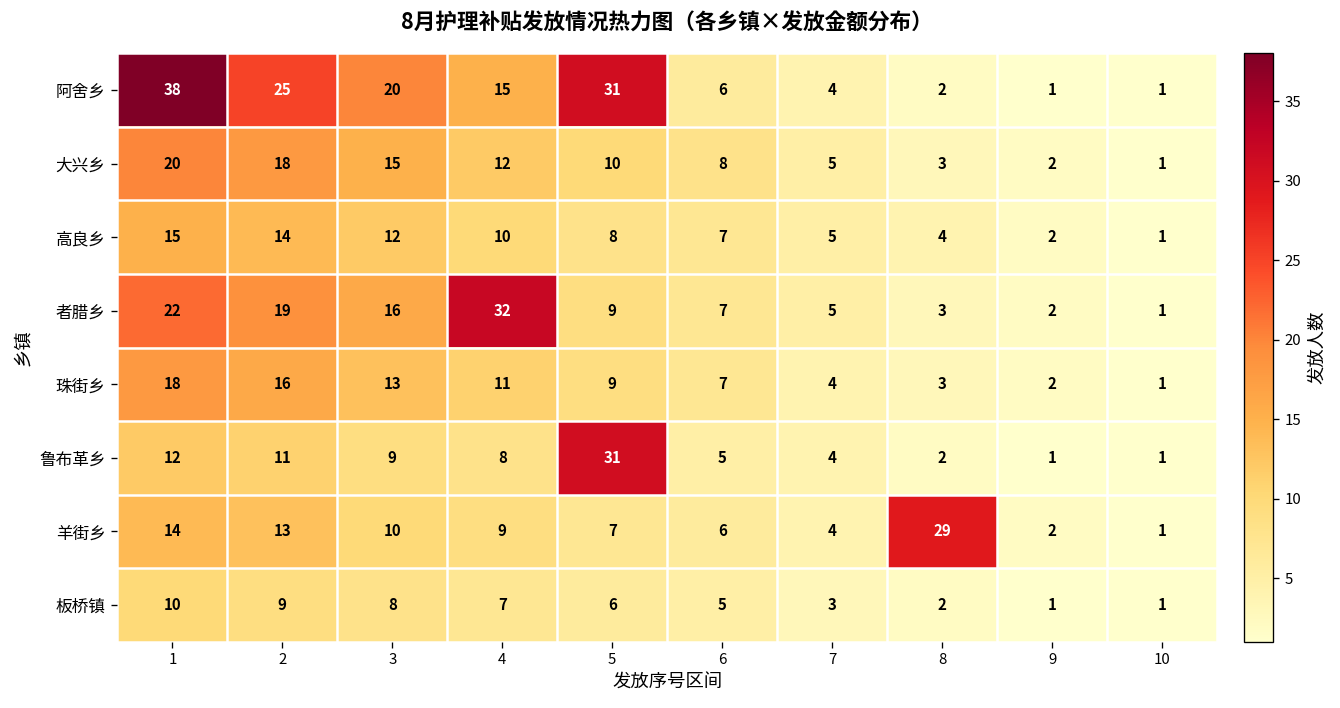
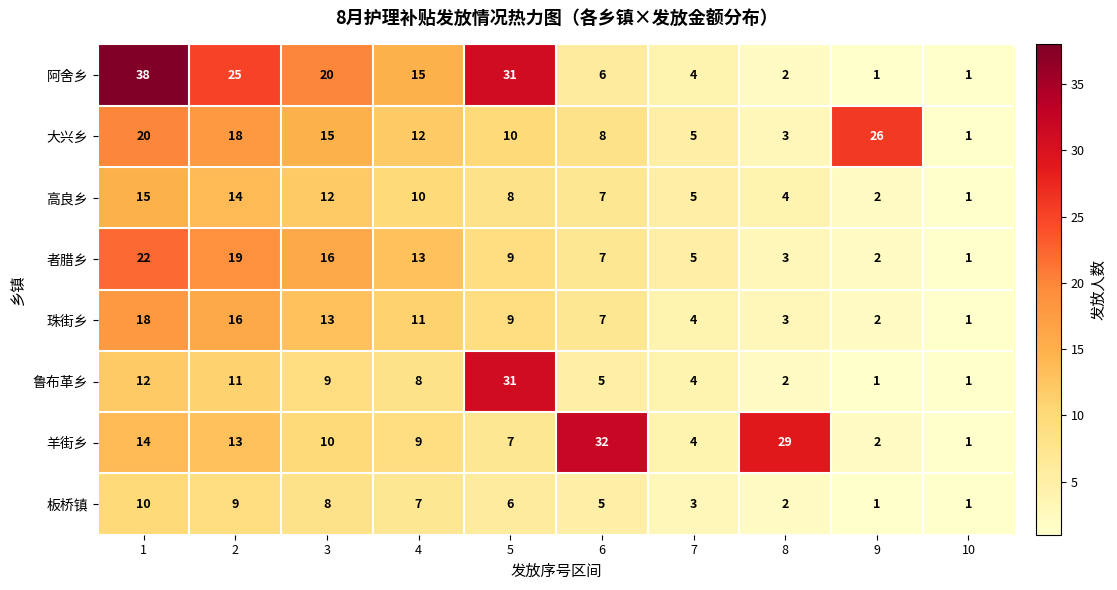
大兴乡, 9: 2 -> 26
者腊乡, 4: 32 -> 13
羊街乡, 6: 6 -> 32
